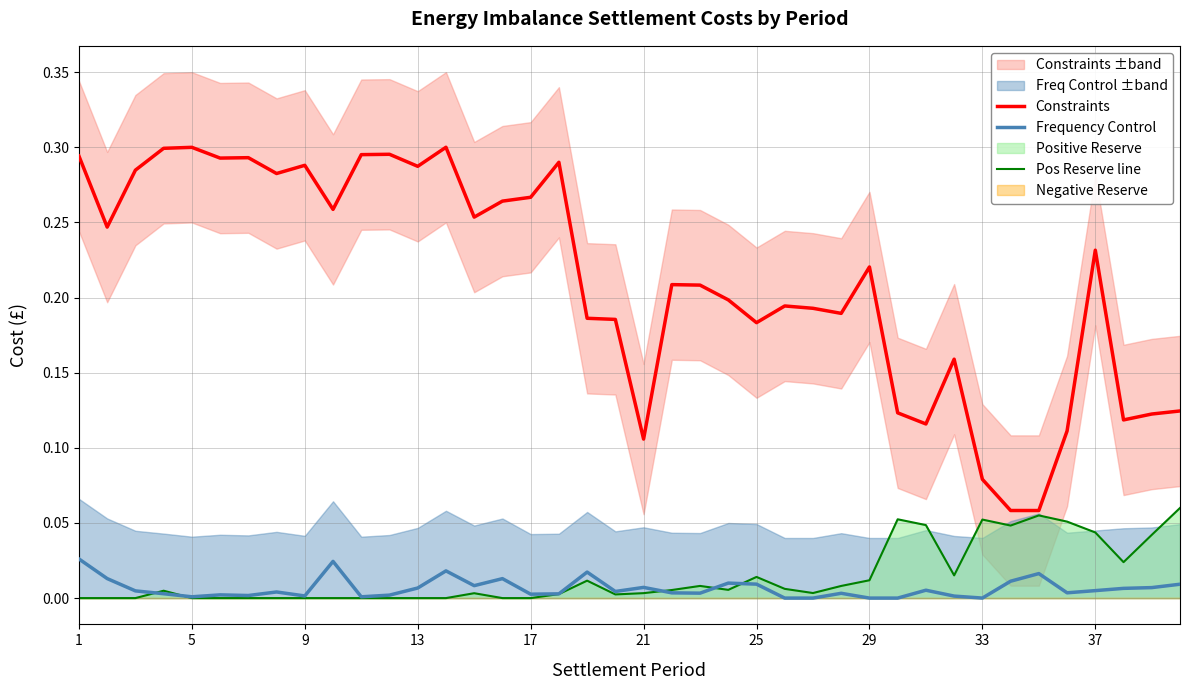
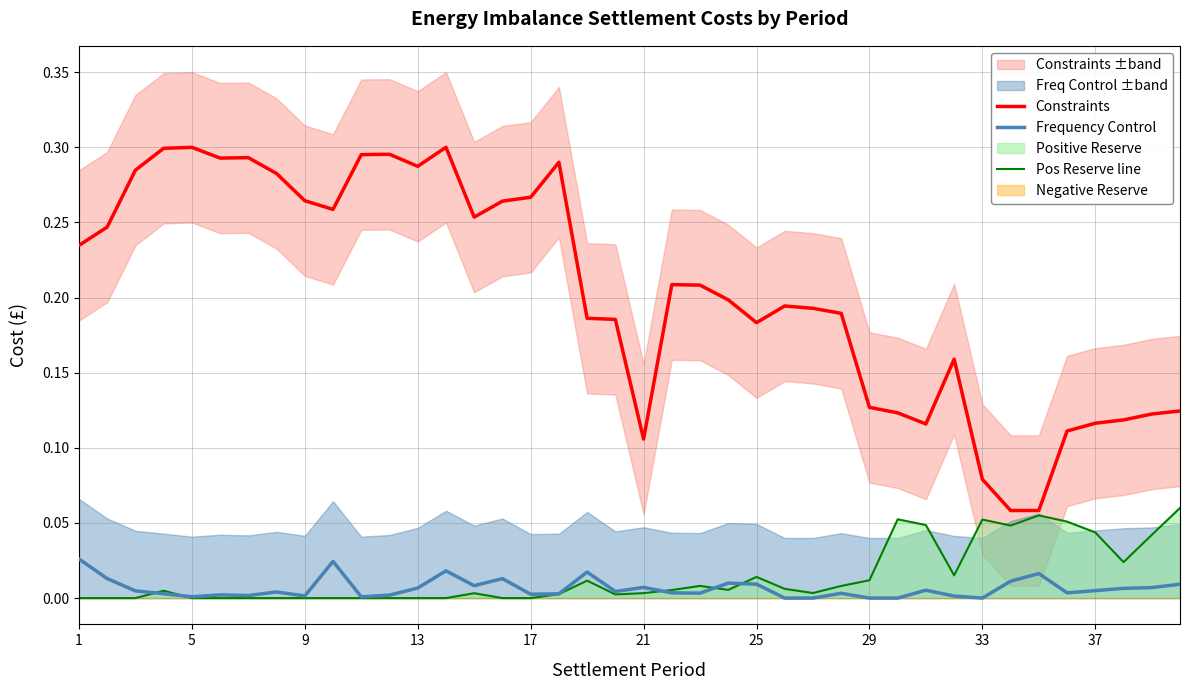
Constraints, 1: 0.294 -> 0.235
Constraints, 9: 0.288 -> 0.264
Constraints, 29: 0.220 -> 0.127
Constraints, 37: 0.232 -> 0.116
